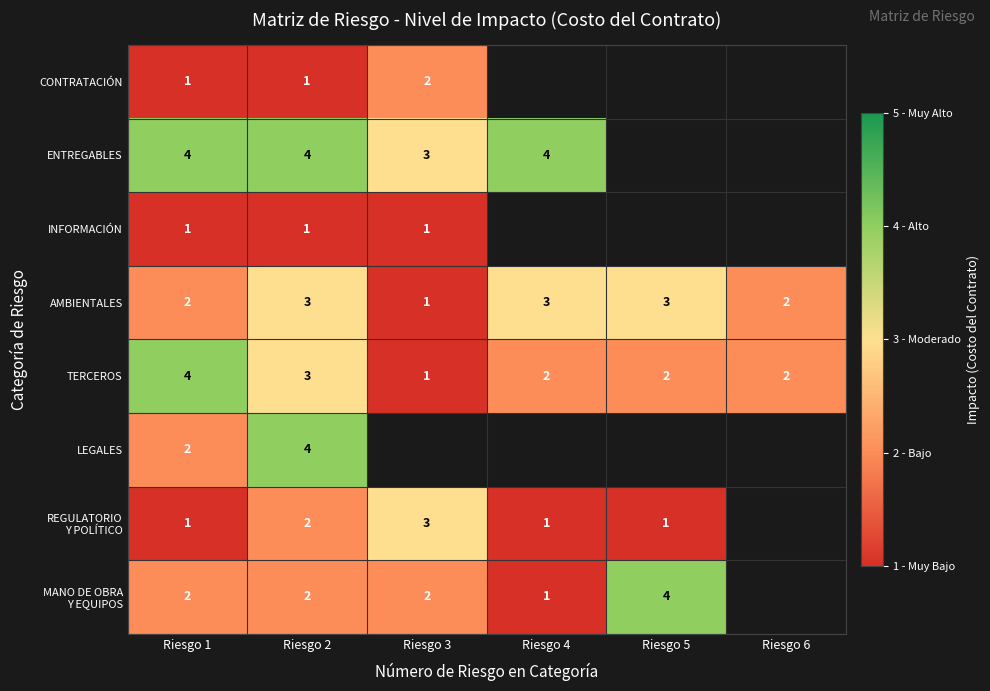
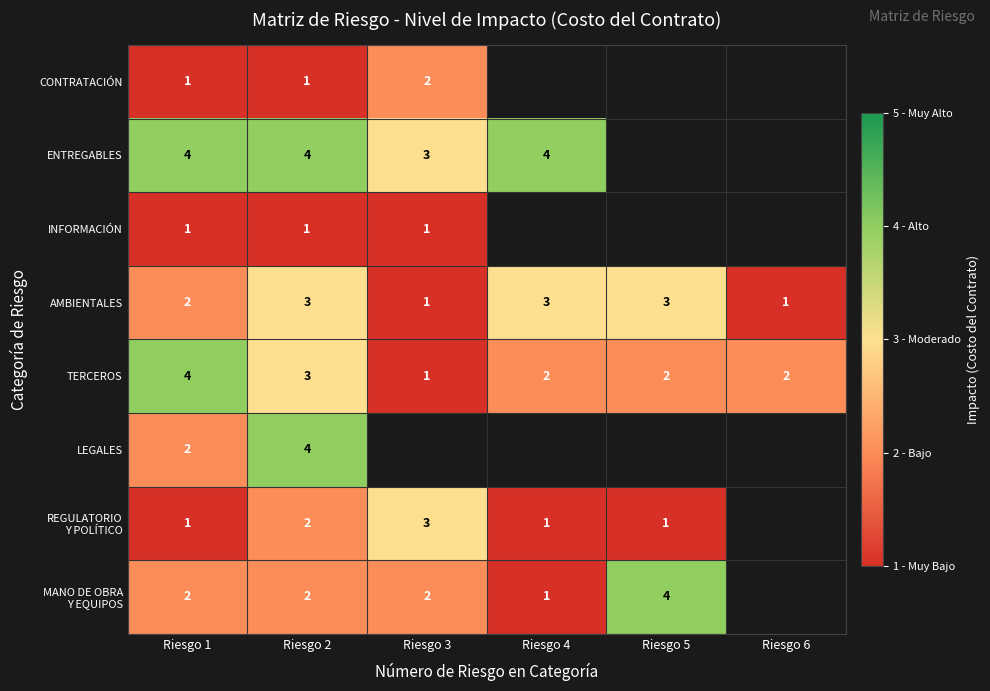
AMBIENTALES, Riesgo 6: 2 -> 1
